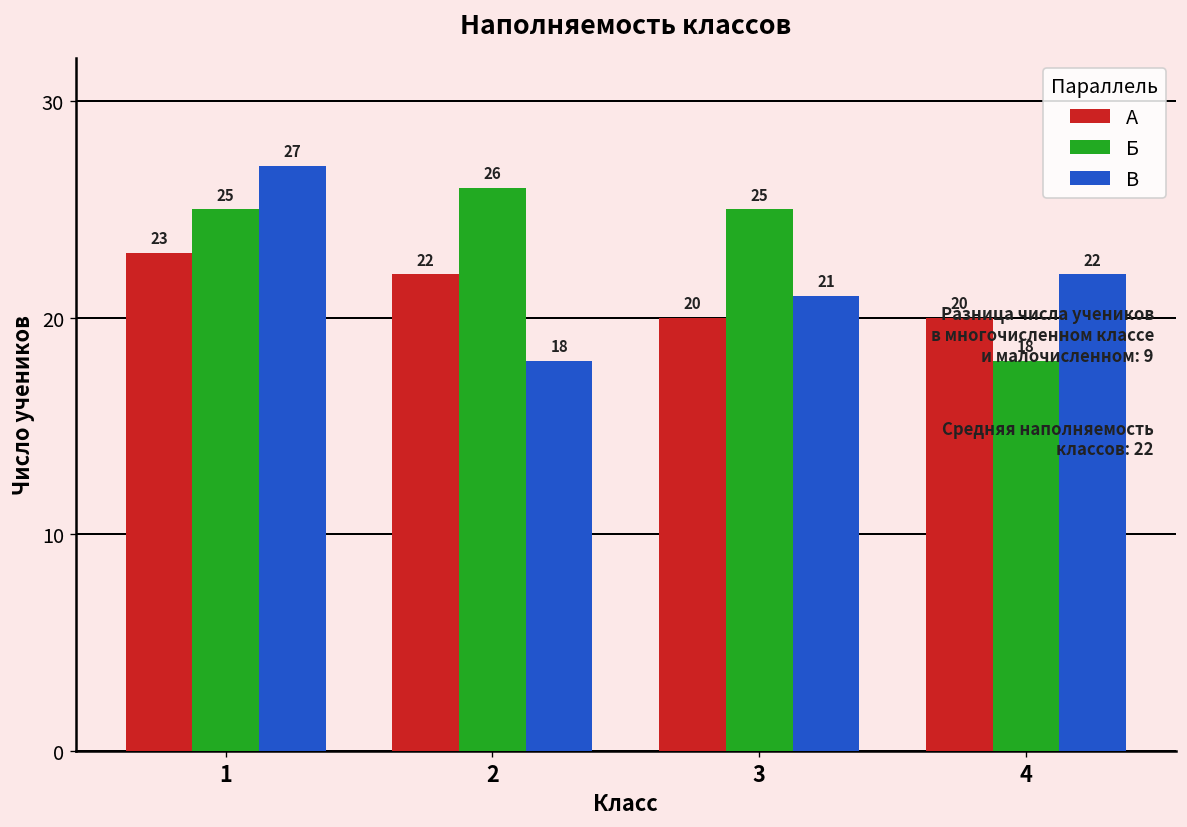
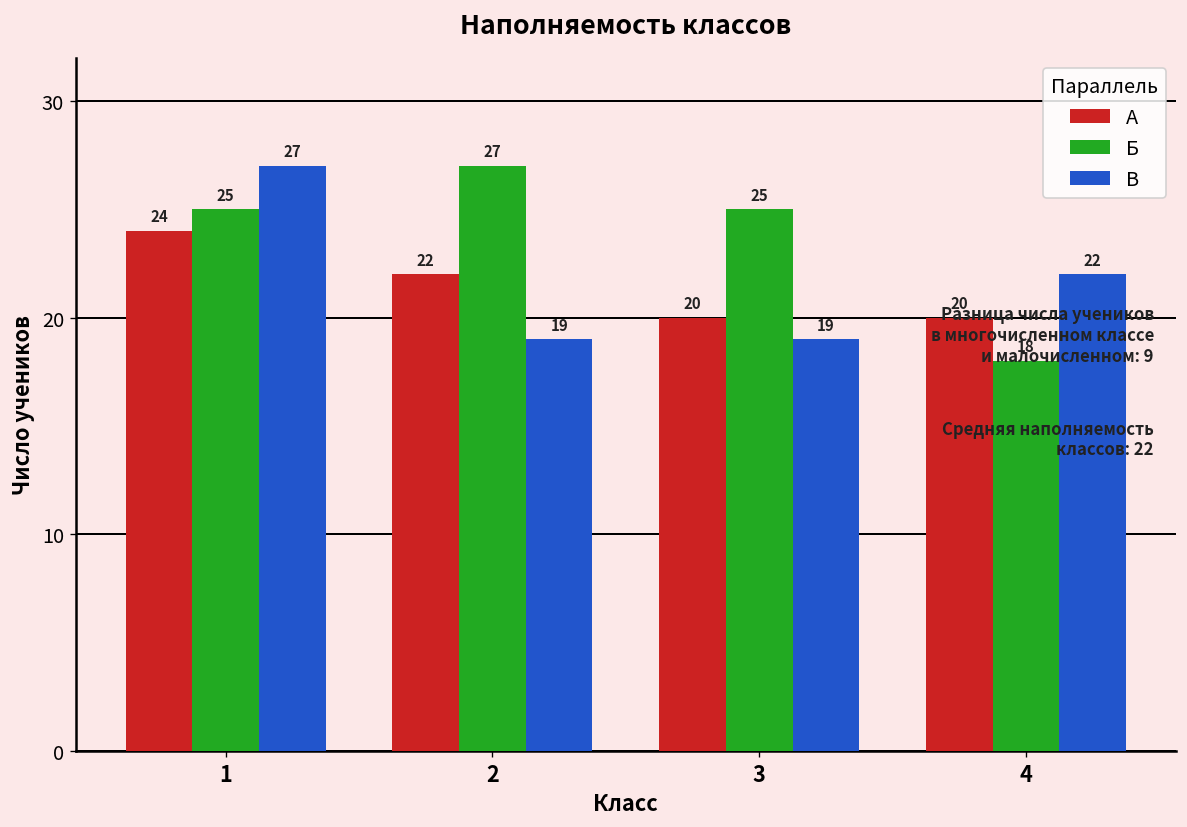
А, 1: 23 -> 24
Б, 2: 26 -> 27
В, 2: 18 -> 19
В, 3: 21 -> 19
